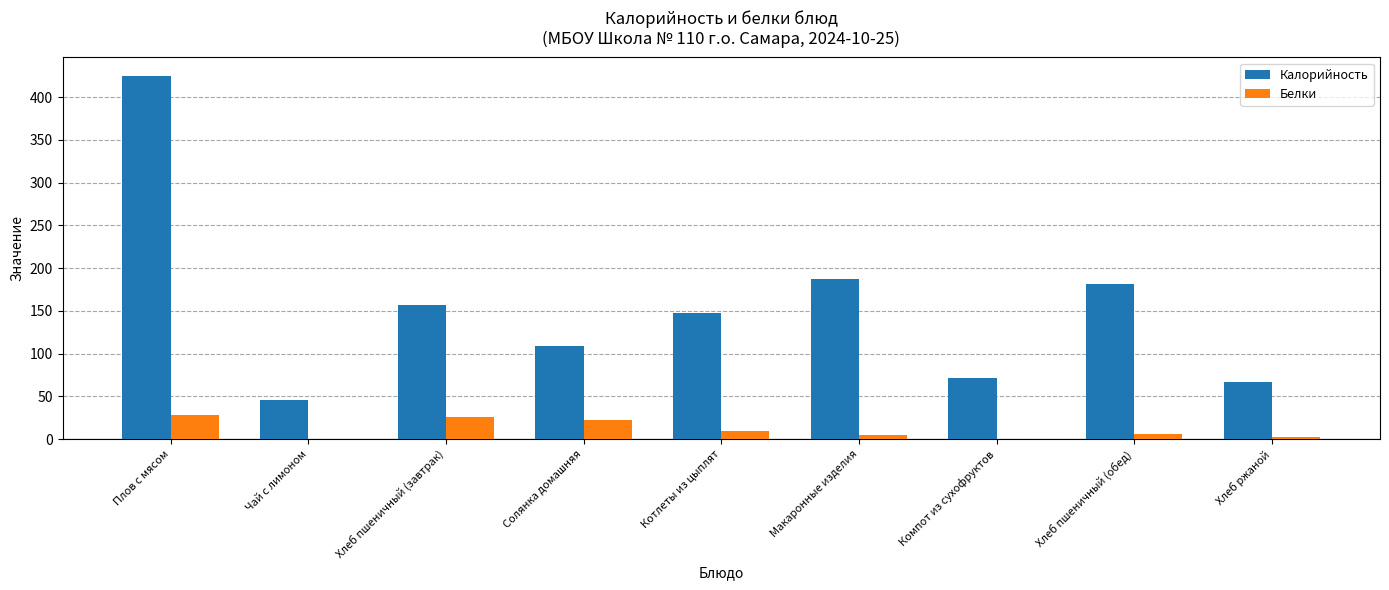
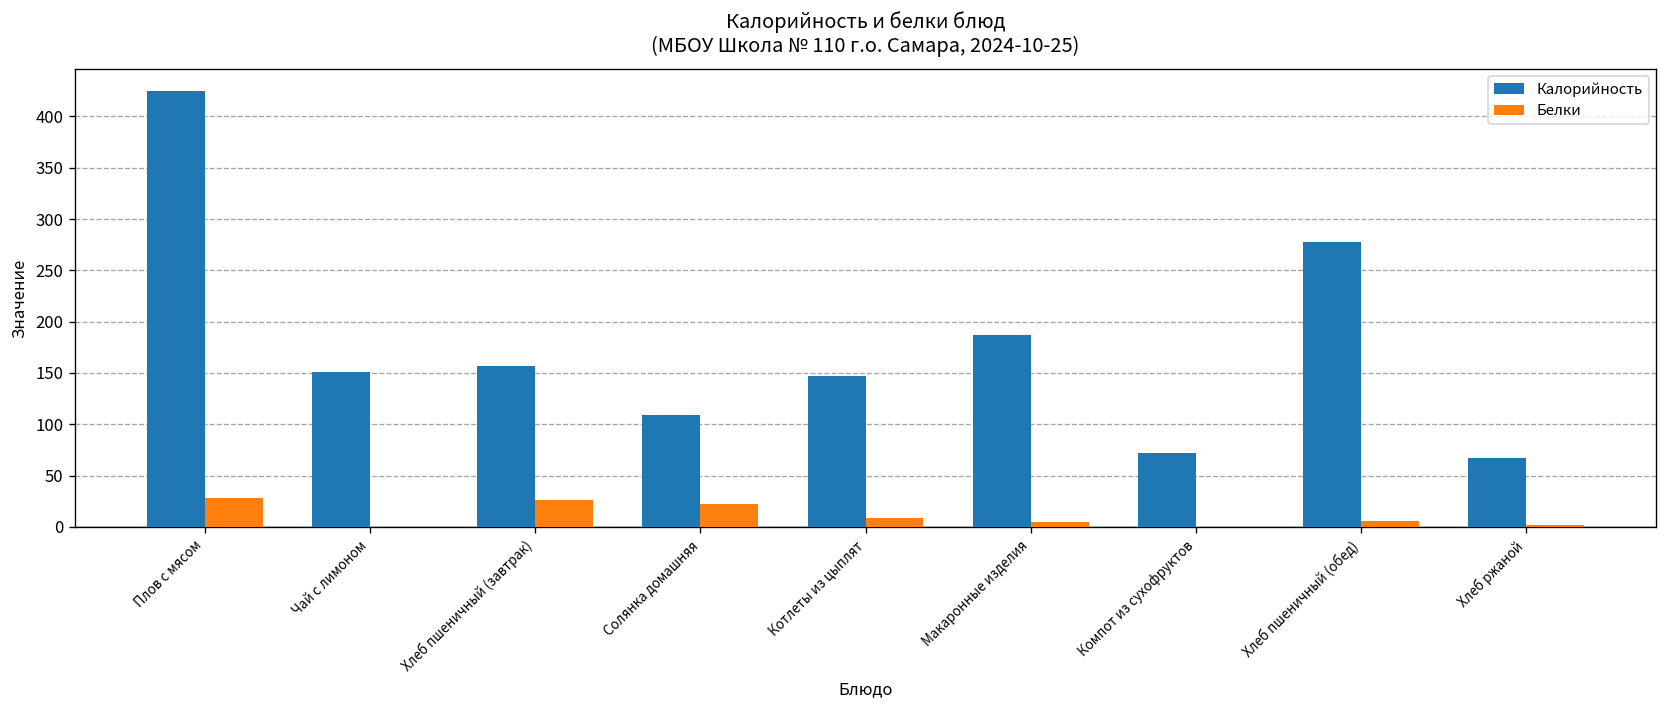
Калорийность, Чай с лимоном: 50 -> 150
Калорийность, Хлеб пшеничный (обед): 180 -> 280
